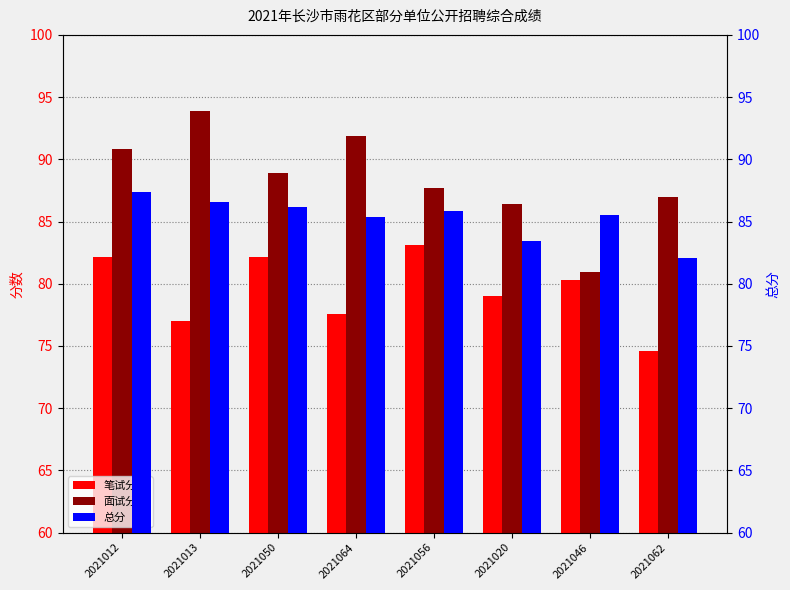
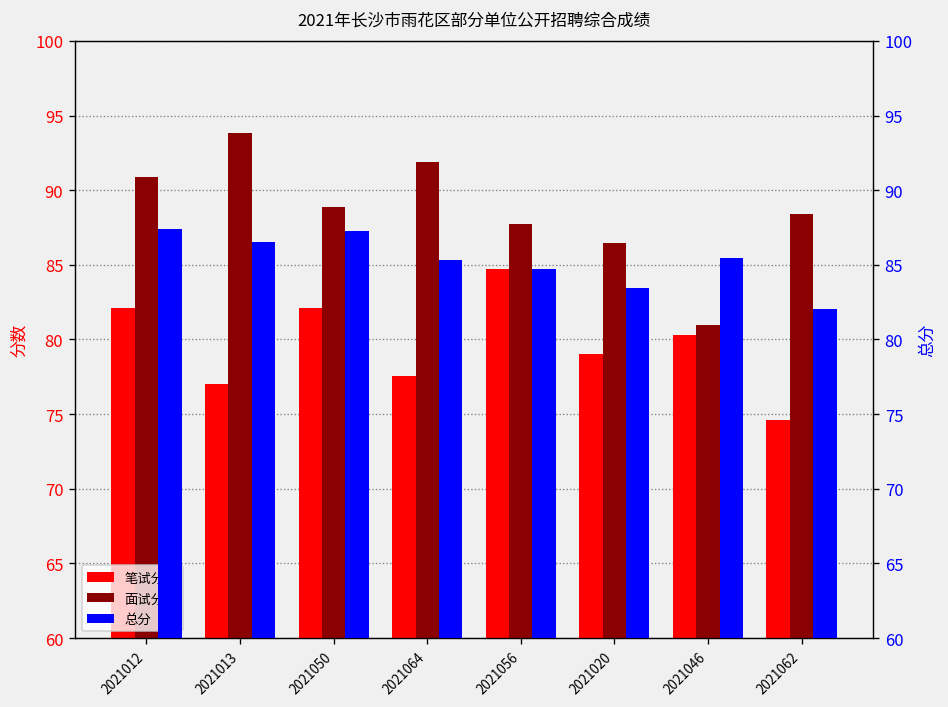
笔试分数, 2021056: 83.1 -> 84.8
面试分数, 2021062: 87.0 -> 88.4
总分, 2021050: 86.2 -> 87.3
总分, 2021056: 85.9 -> 84.7
